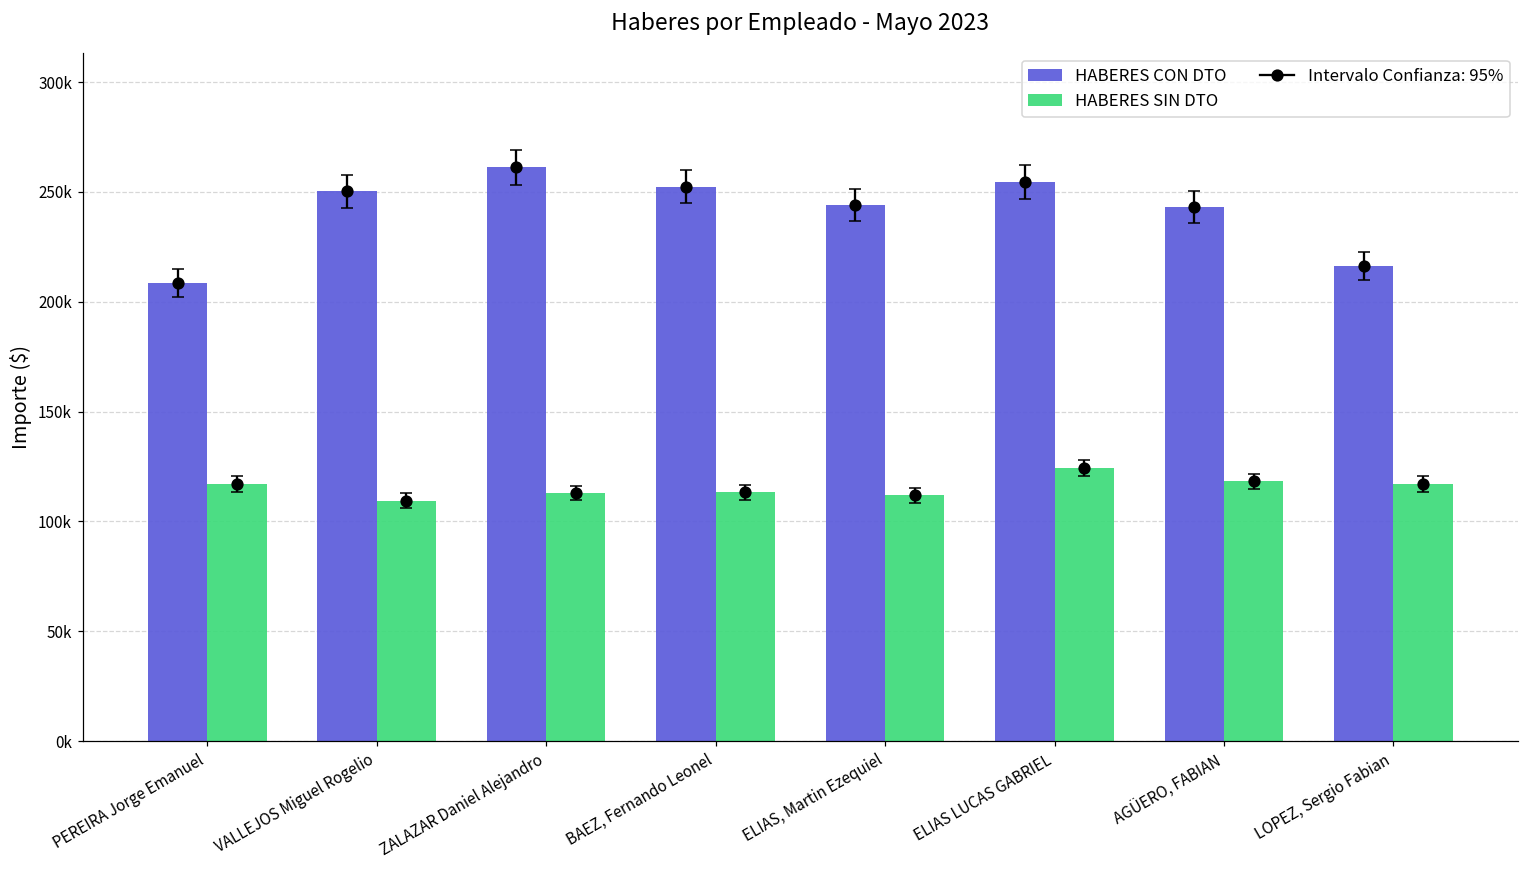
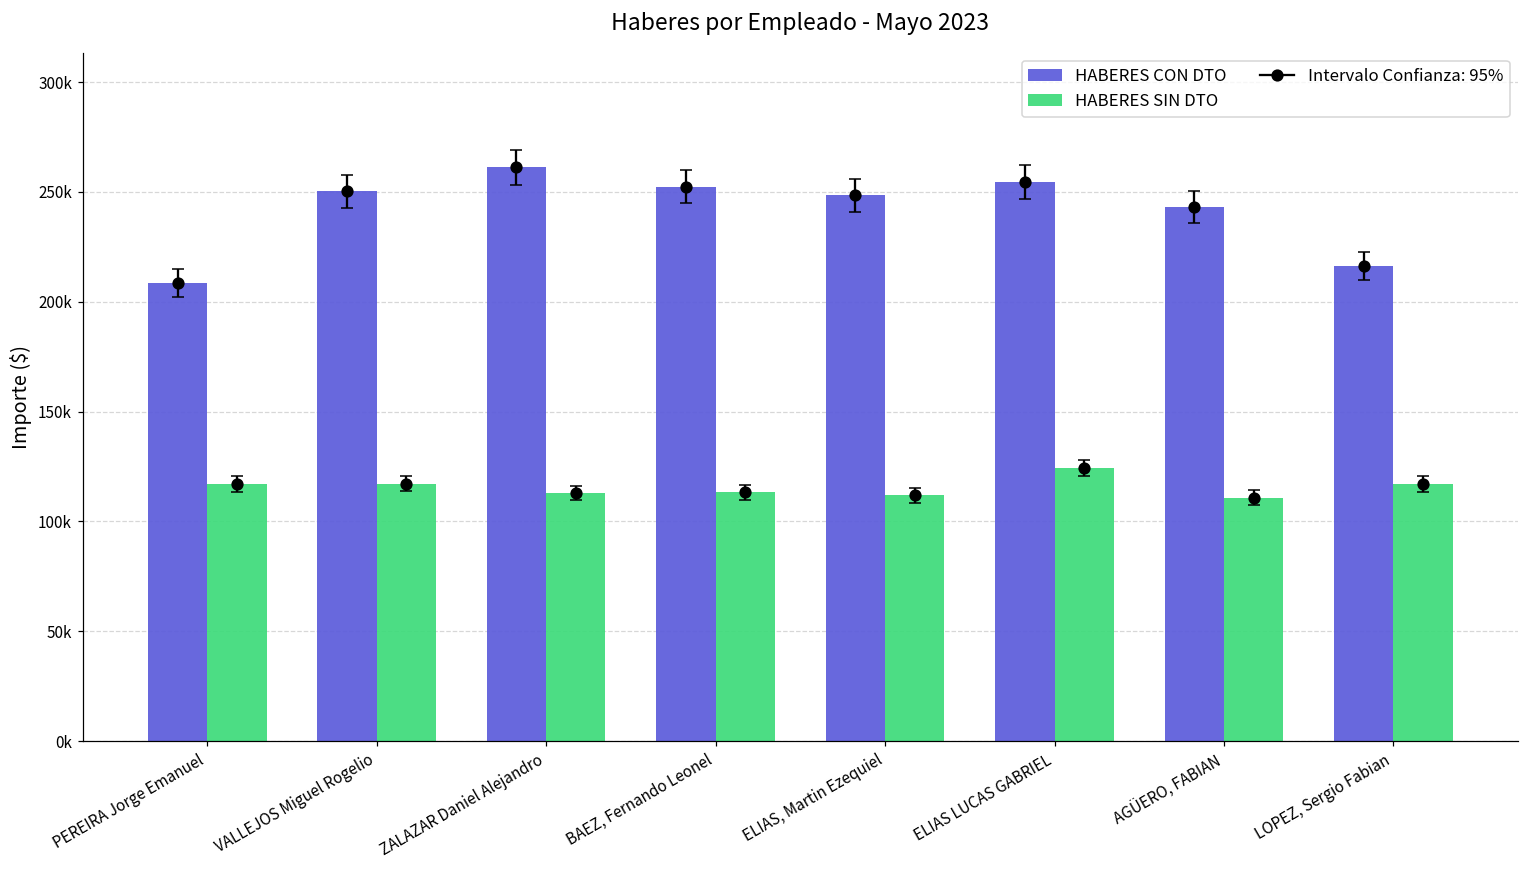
HABERES SIN DTO, VALLEJOS Miguel Rogelio: 110000 -> 117000
HABERES CON DTO, ELIAS, Martin Ezequiel: 244000 -> 248000
HABERES SIN DTO, AGÜERO, FABIAN: 118000 -> 111000
